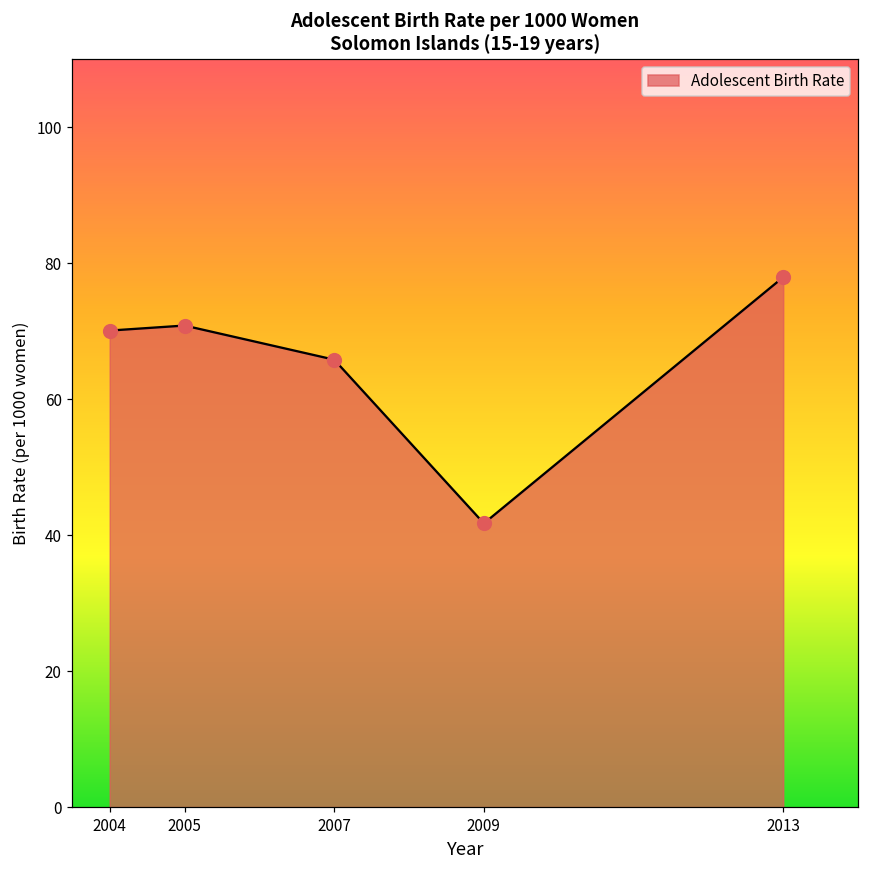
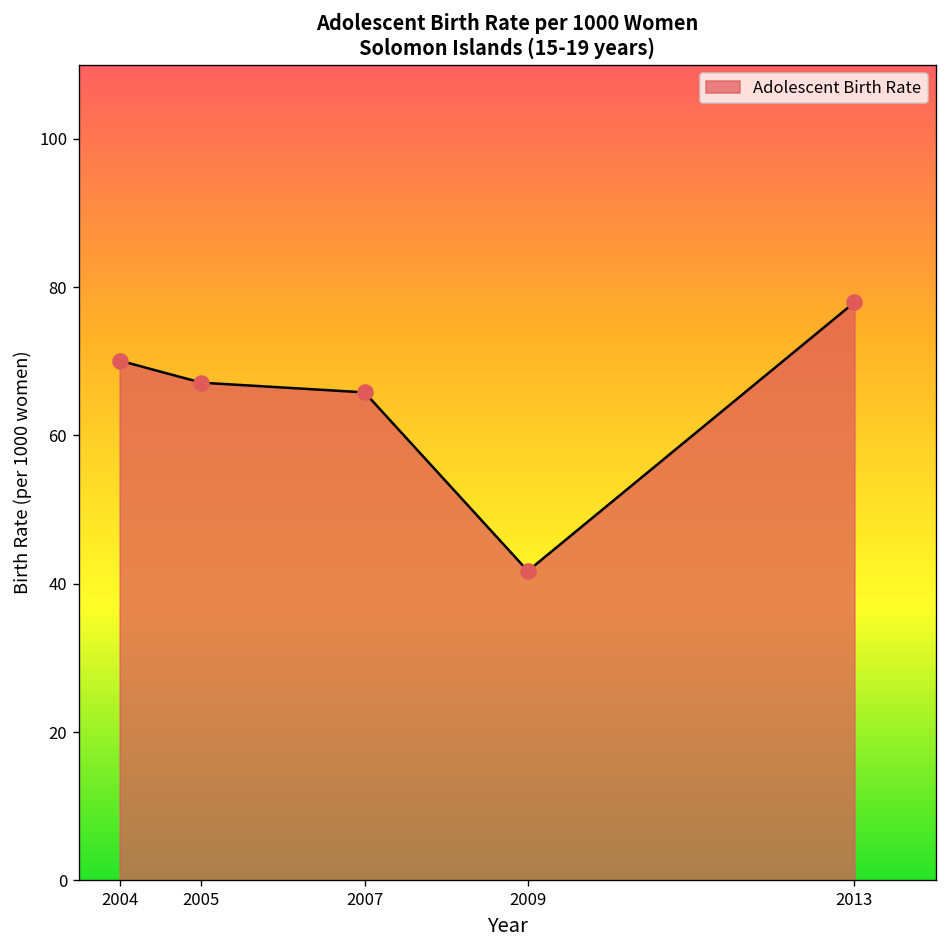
2005: 71 -> 67
